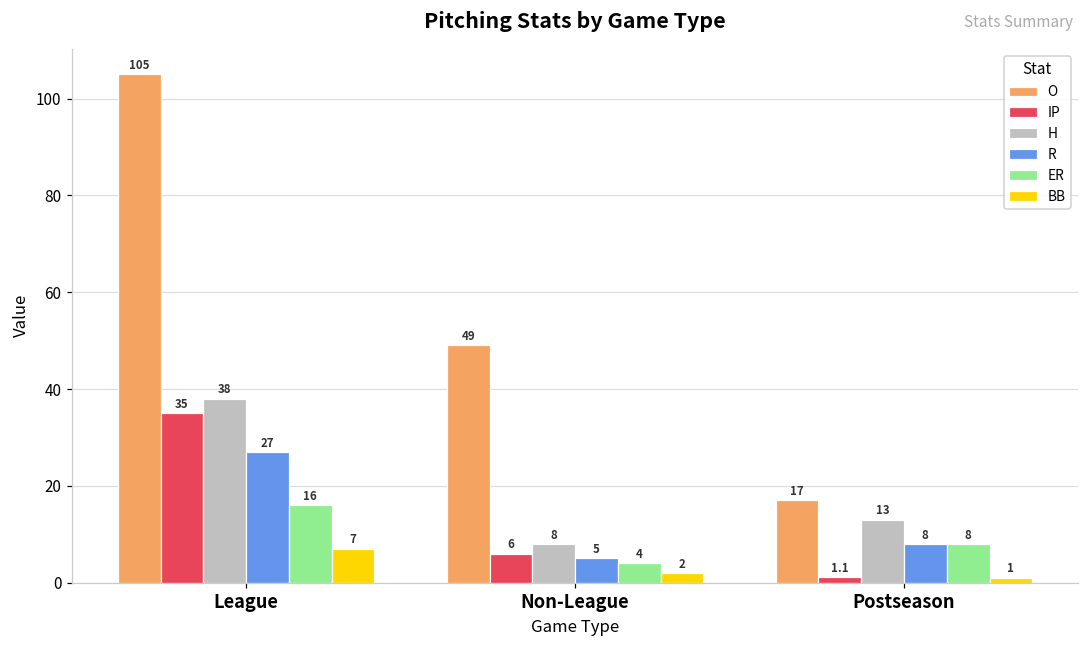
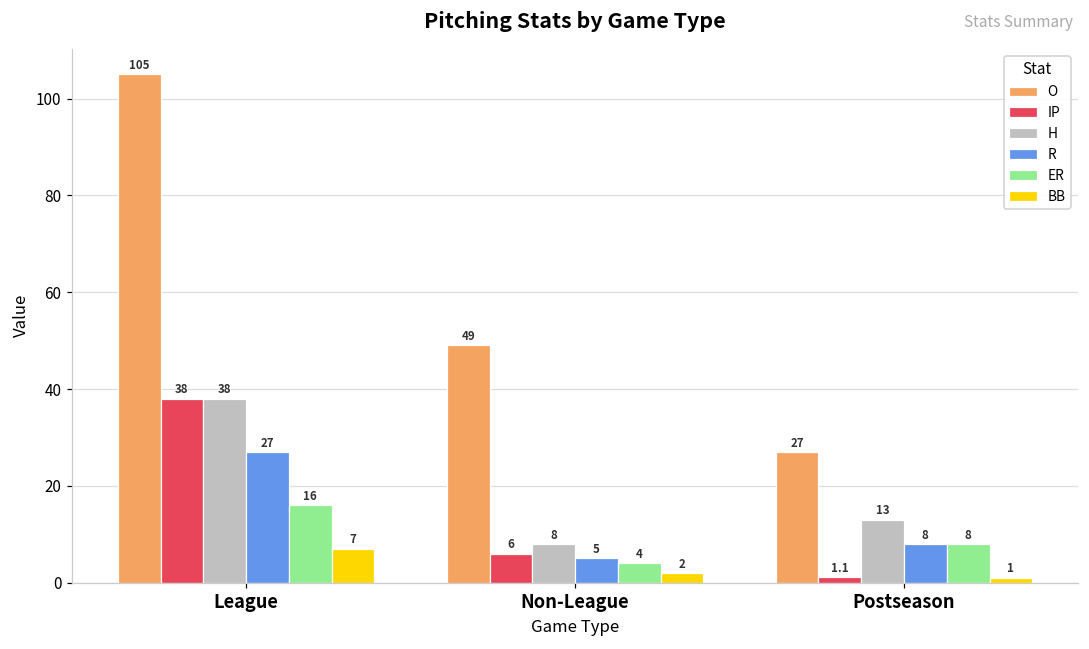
IP, League: 35 -> 38
O, Postseason: 17 -> 27
